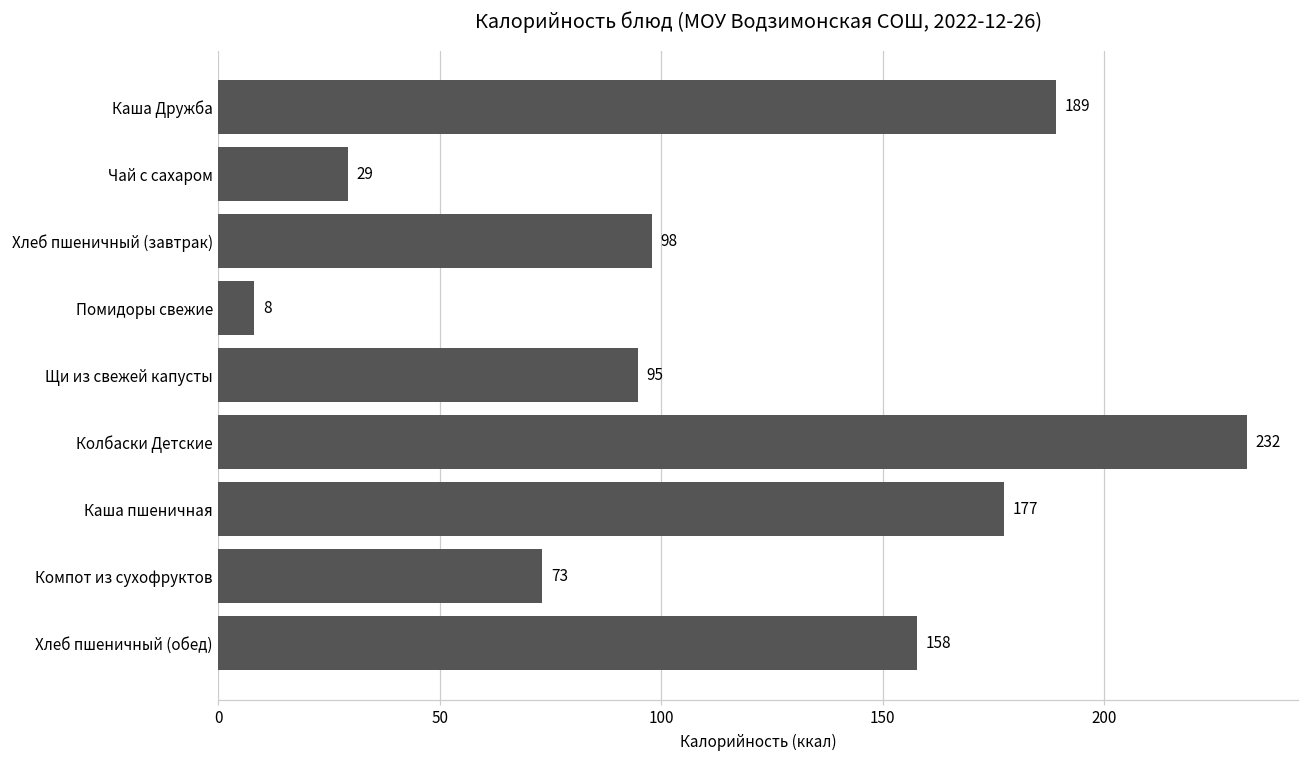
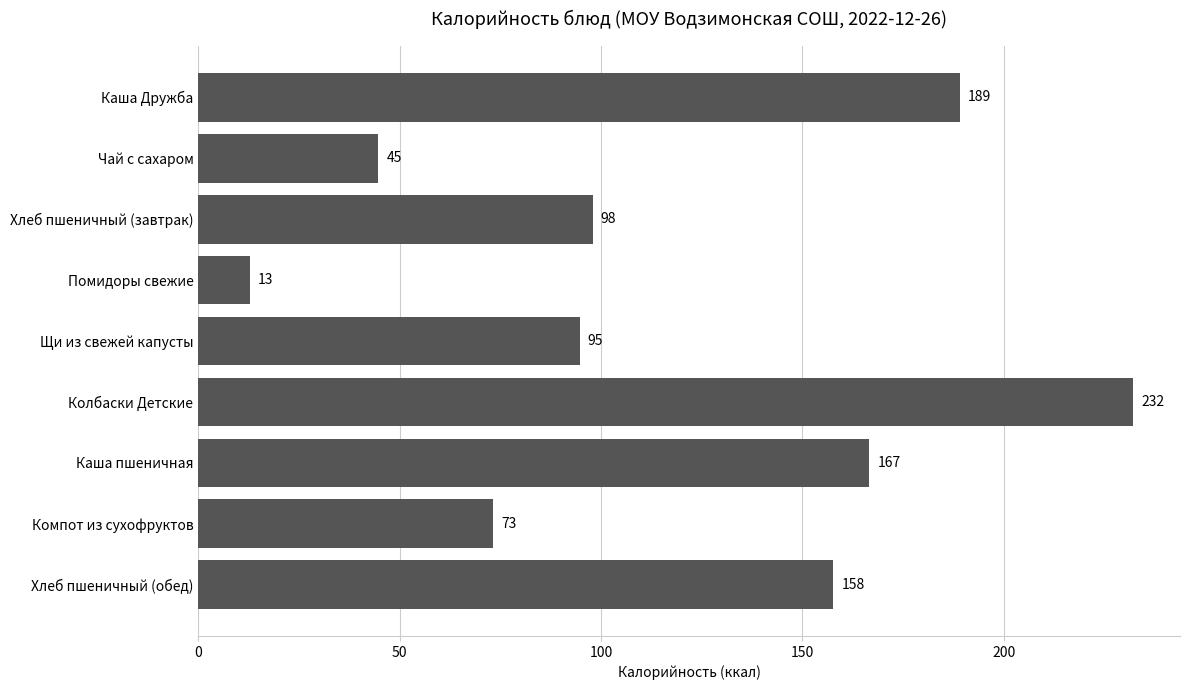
Чай с сахаром: 29 -> 45
Помидоры свежие: 8 -> 13
Каша пшеничная: 177 -> 167
